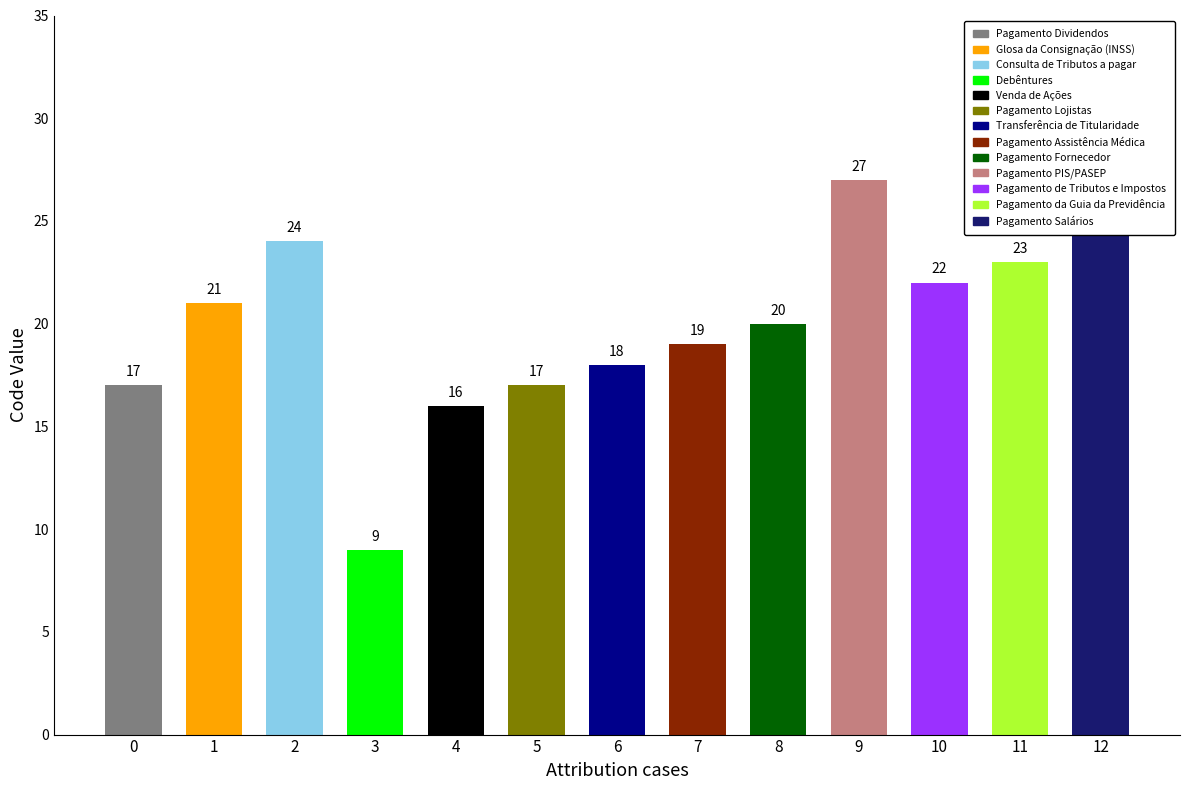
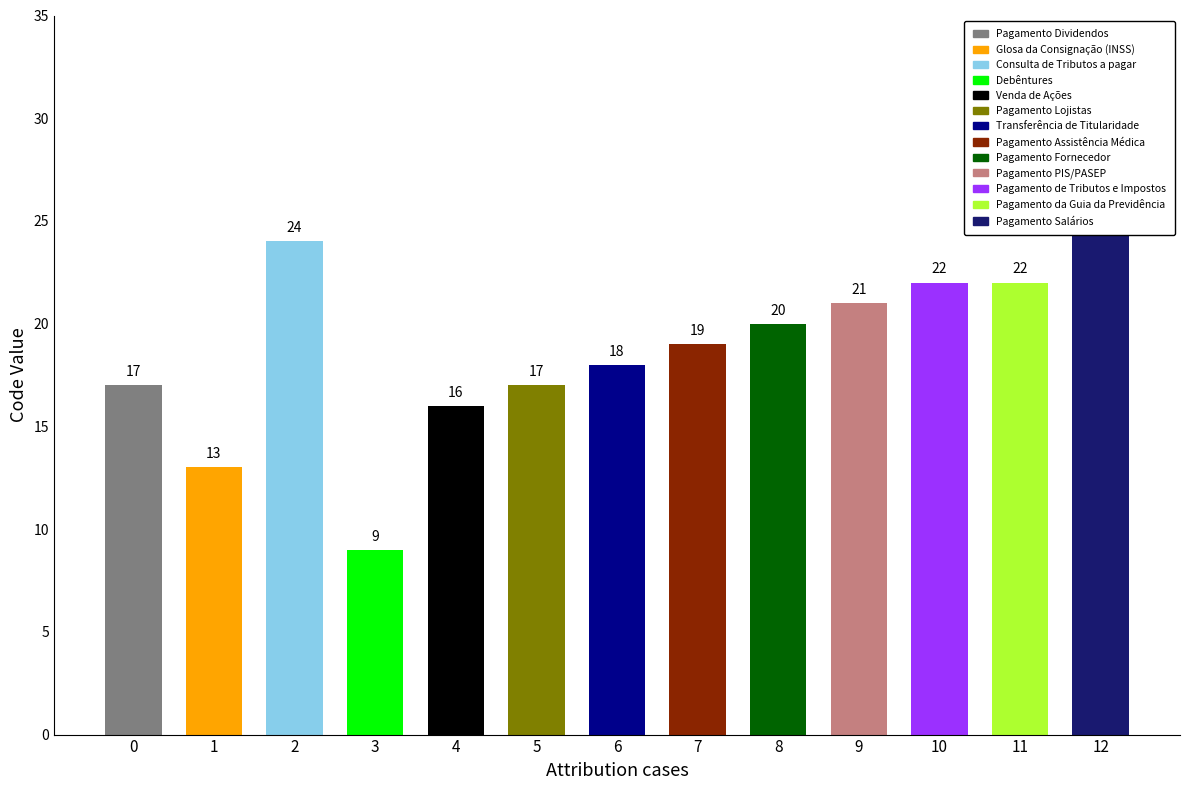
1: 21 -> 13
9: 27 -> 21
11: 23 -> 22
